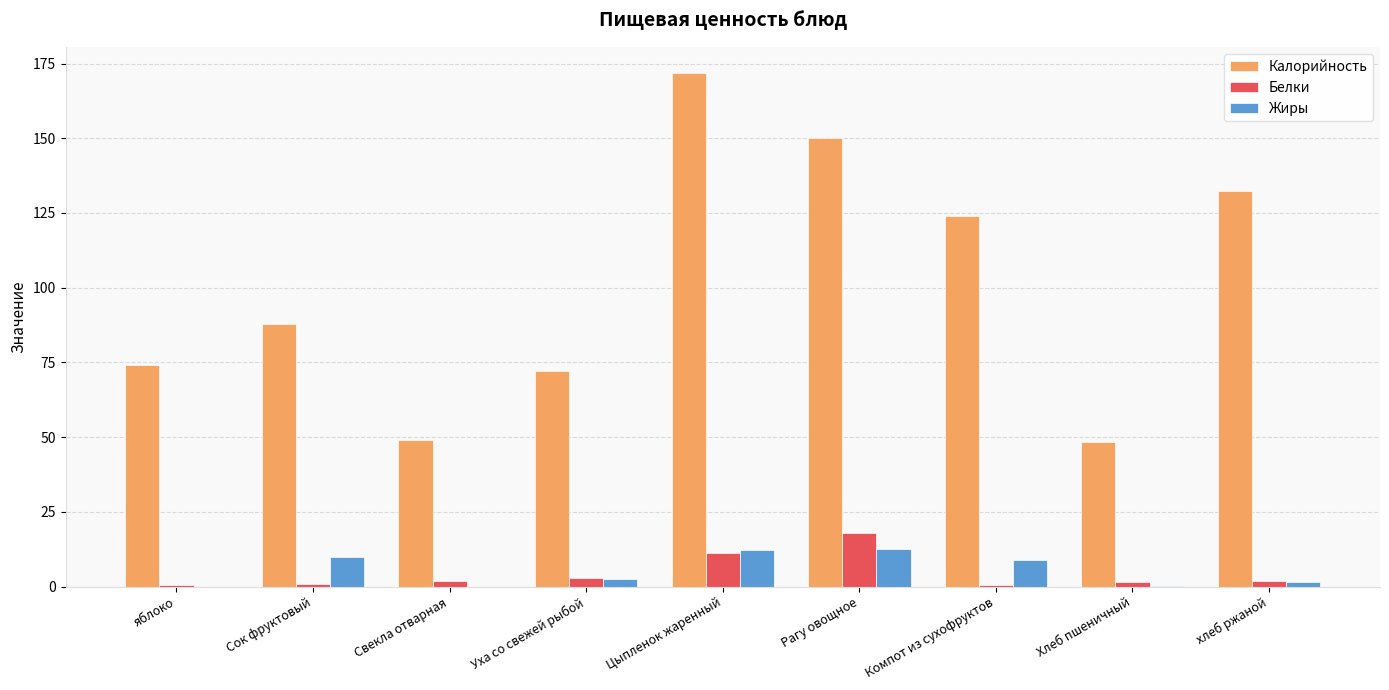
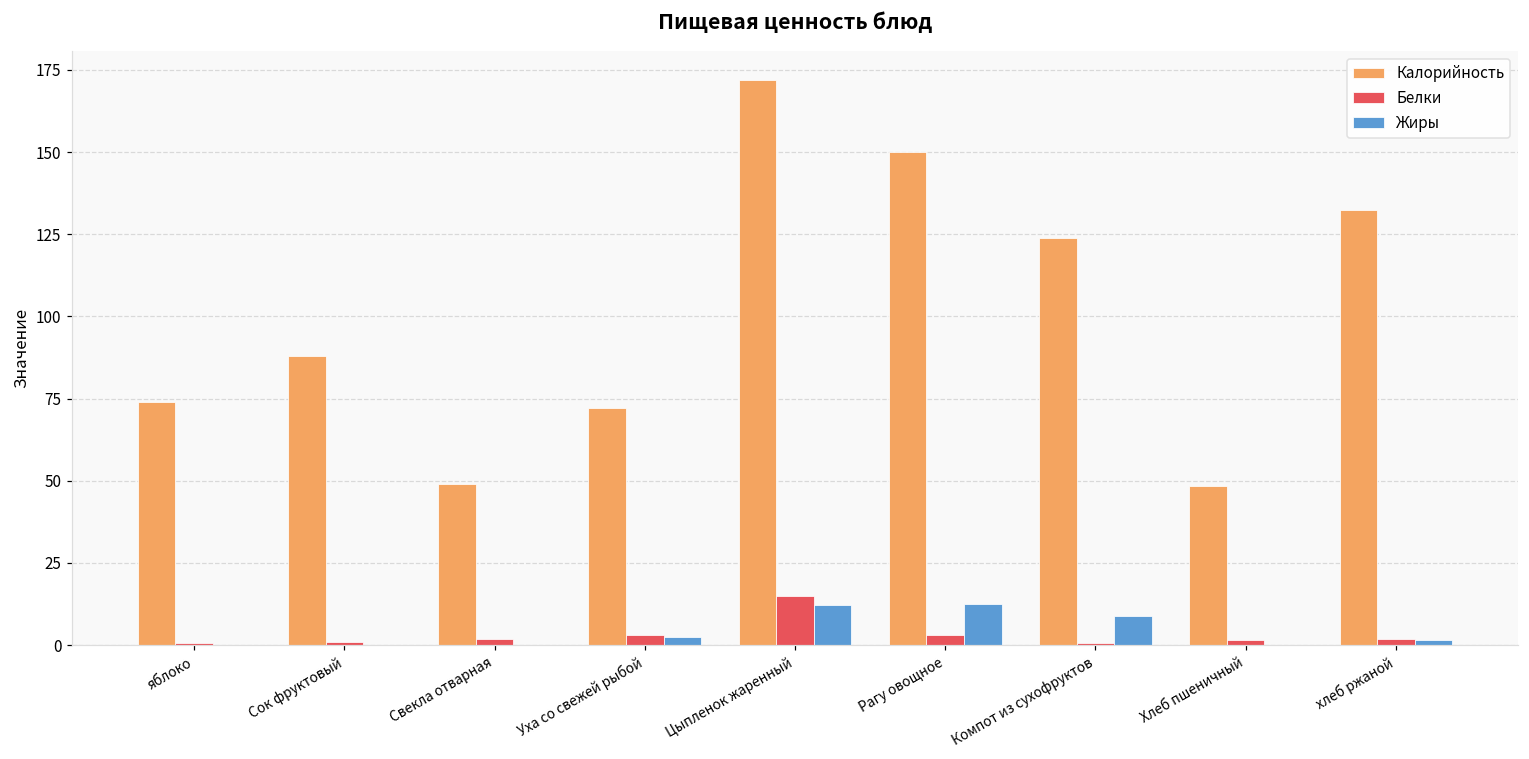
Жиры, Сок фруктовый: 10 -> 0
Белки, Цыпленок жаренный: 11 -> 15
Белки, Рагу овощное: 18 -> 3
